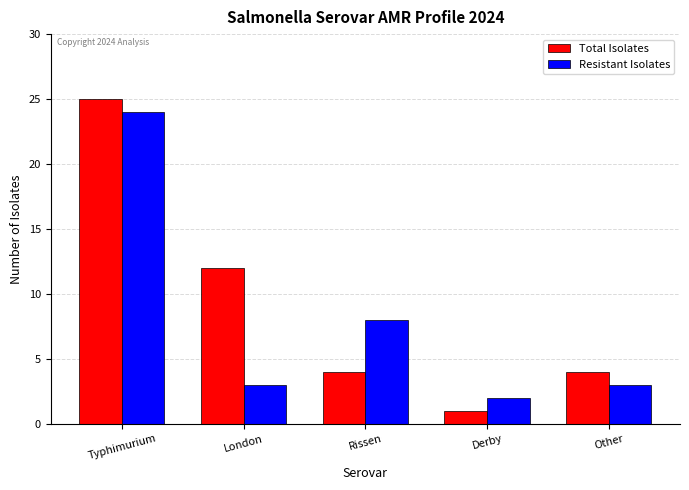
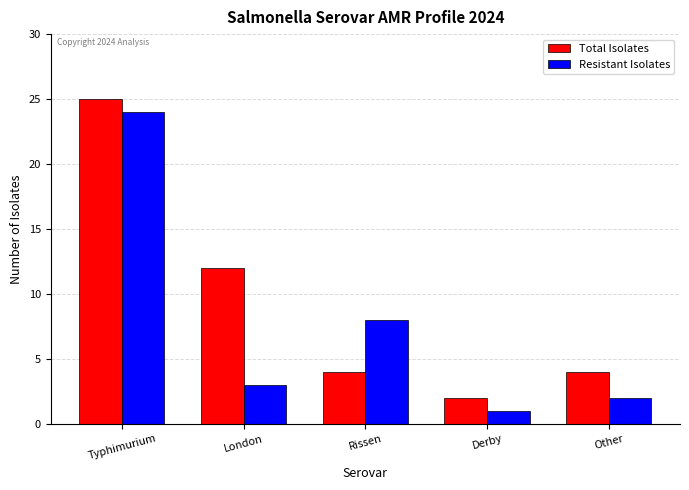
Total Isolates, Derby: 1 -> 2
Resistant Isolates, Derby: 2 -> 1
Resistant Isolates, Other: 3 -> 2
